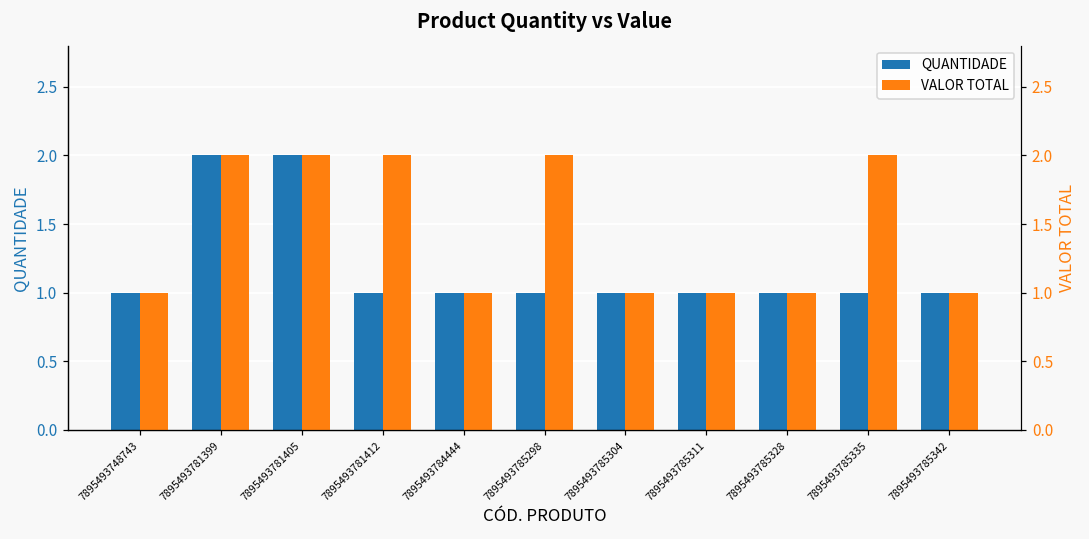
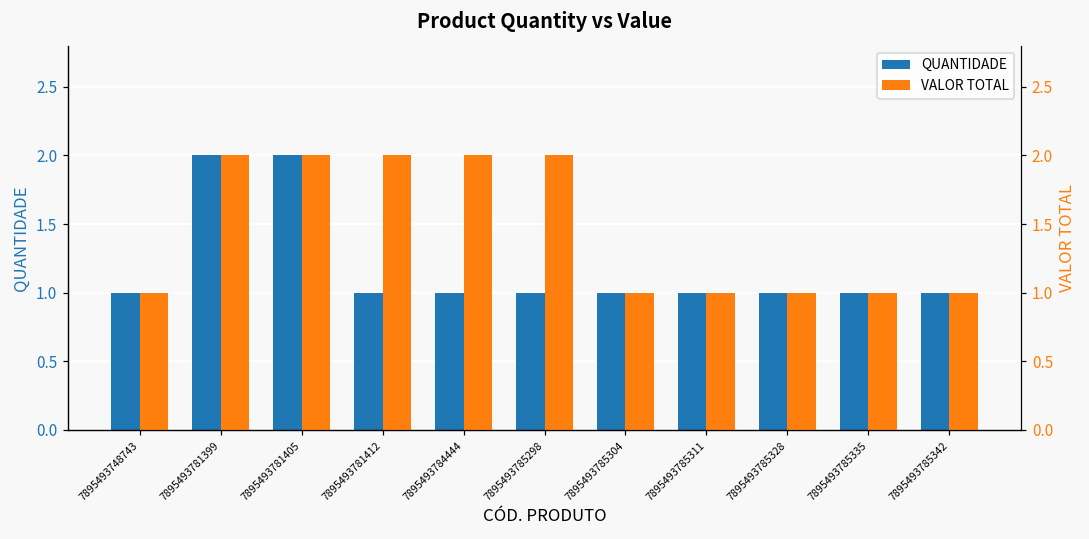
VALOR TOTAL, 7895493784444: 1 -> 2
VALOR TOTAL, 7895493785335: 2 -> 1
